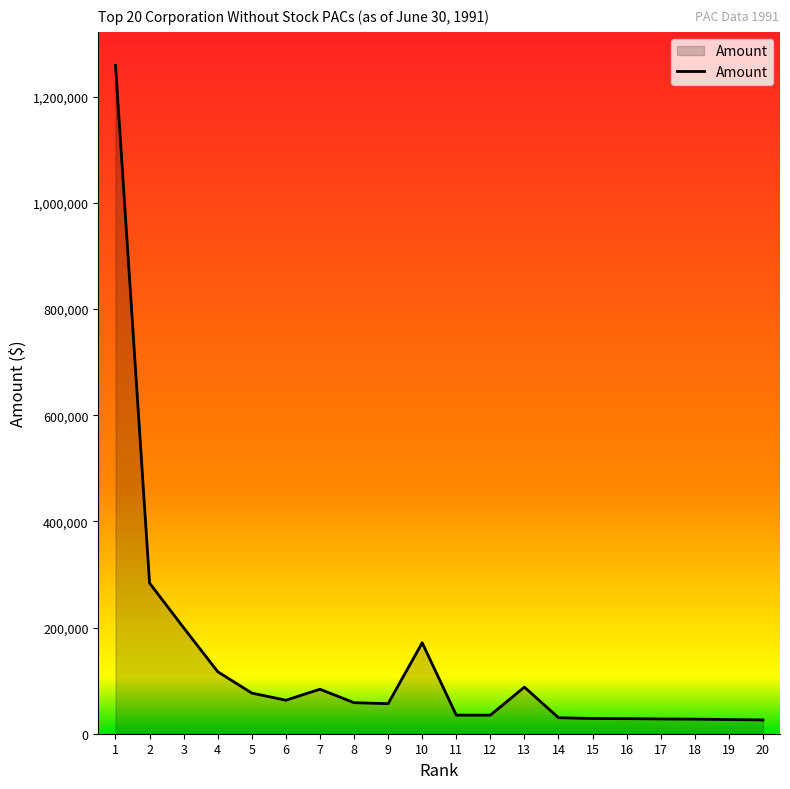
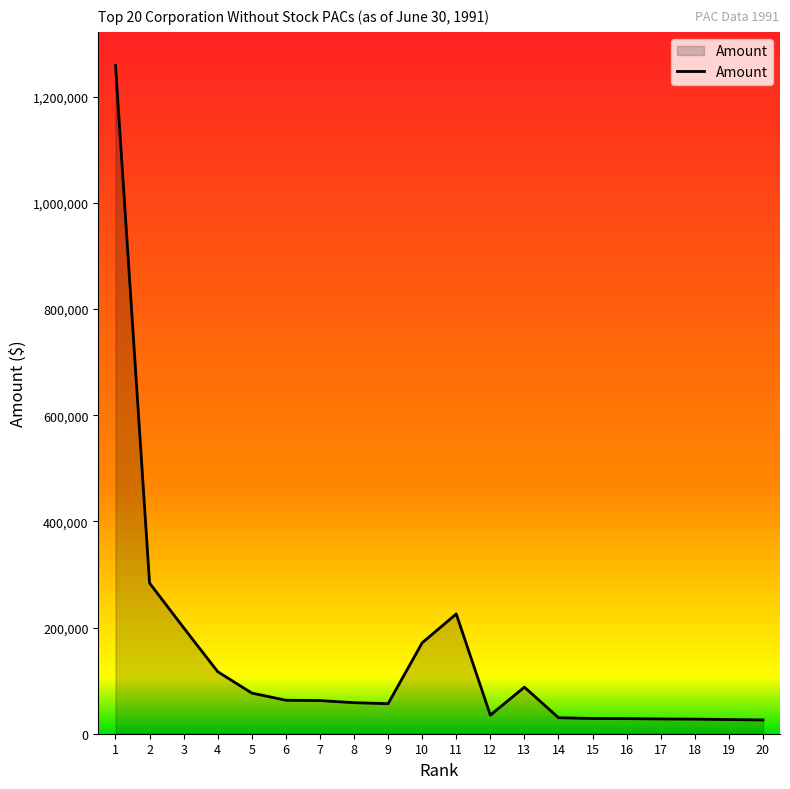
7: 80,000 -> 60,000
11: 40,000 -> 230,000
